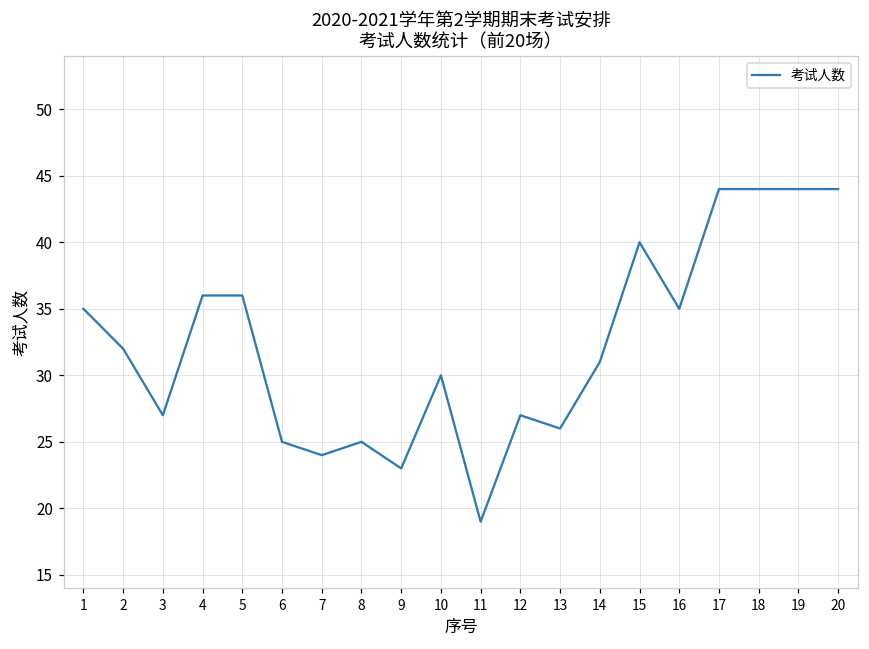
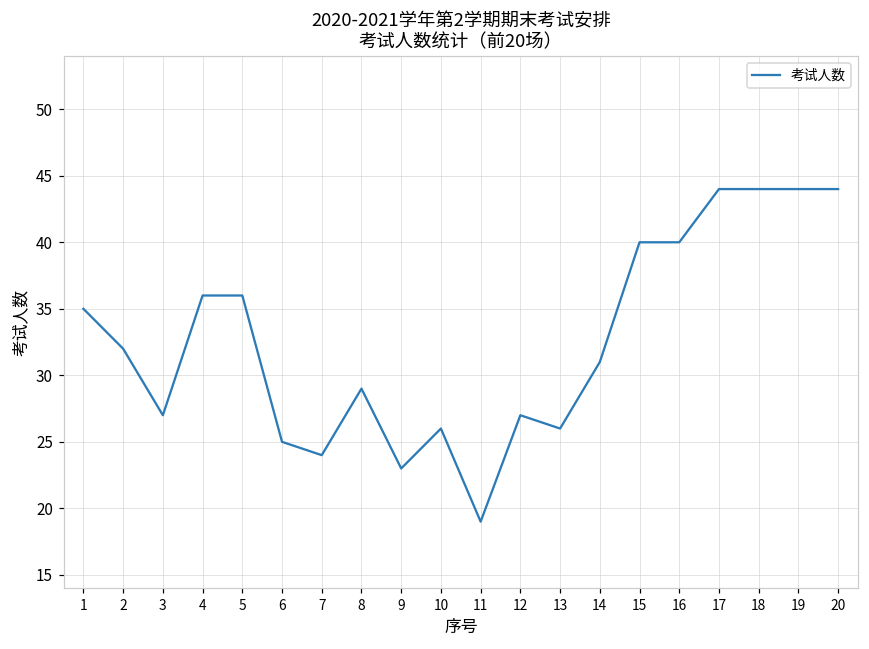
8: 25 -> 29
10: 30 -> 26
16: 35 -> 40
